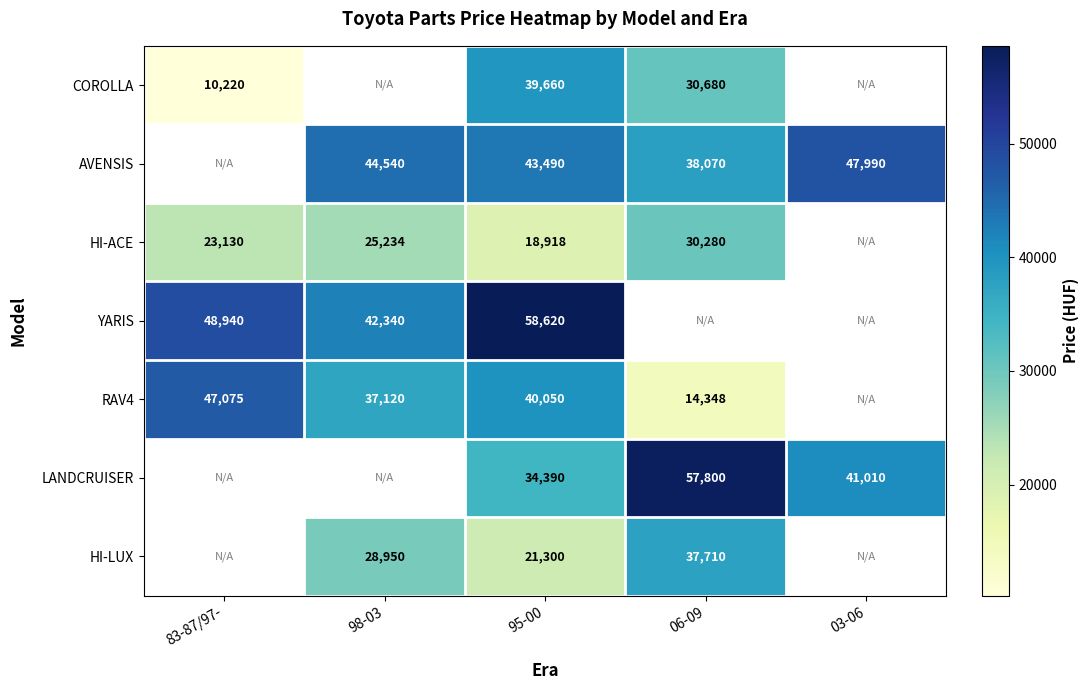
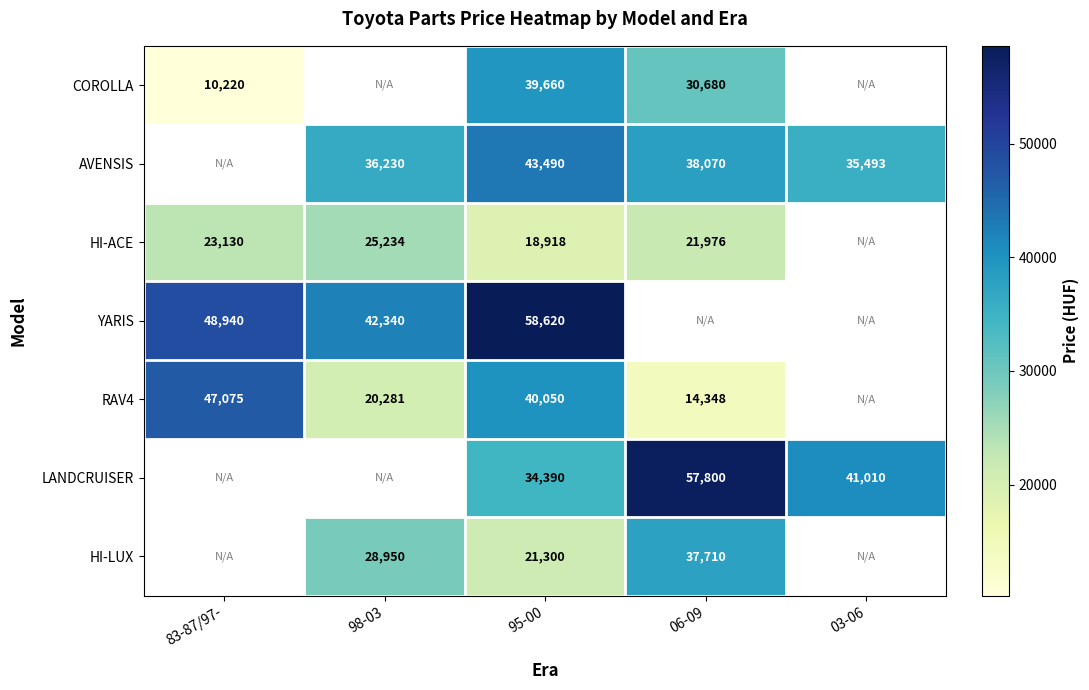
AVENSIS, 98-03: 44,540 -> 36,230
AVENSIS, 03-06: 47,990 -> 35,493
HI-ACE, 06-09: 30,280 -> 21,976
RAV4, 98-03: 37,120 -> 20,281
